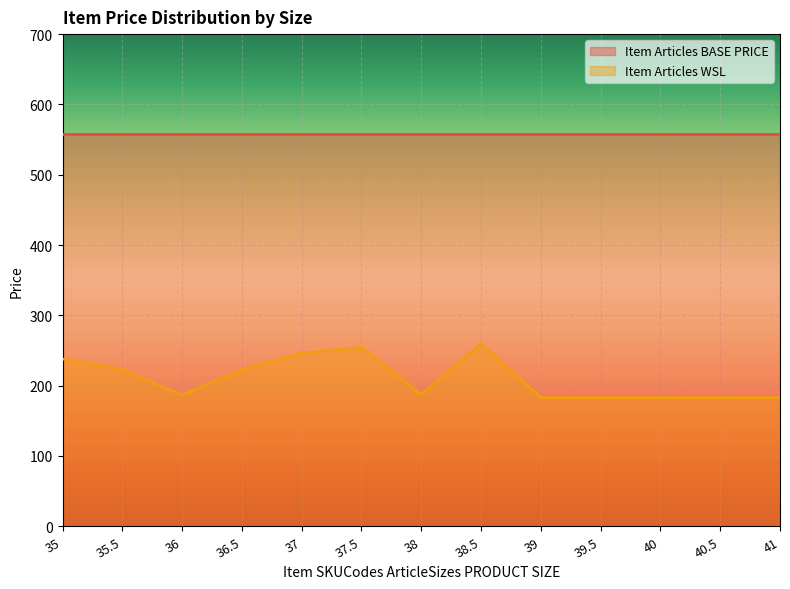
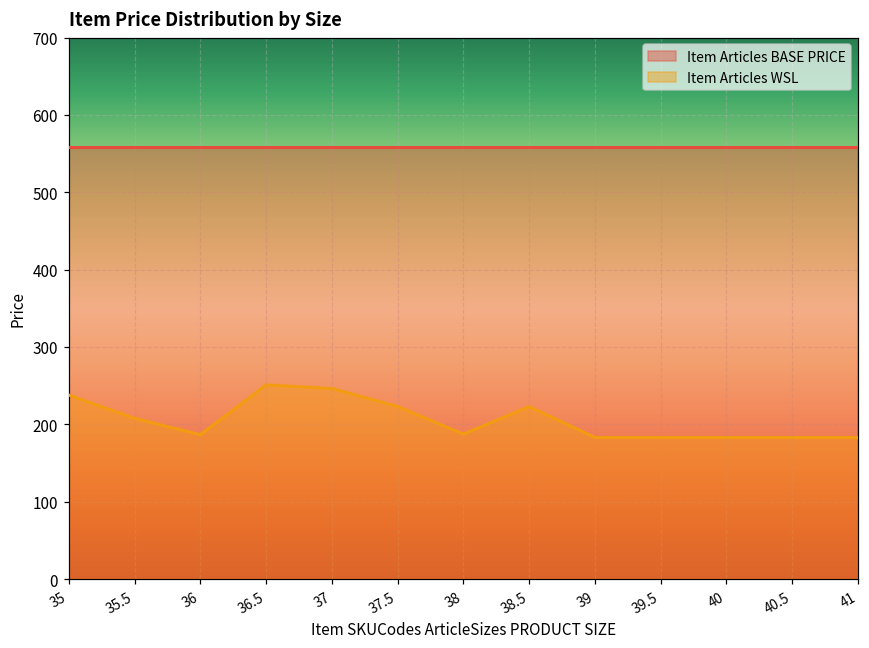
Item Articles WSL, 35.5: 220 -> 210
Item Articles WSL, 36.5: 220 -> 250
Item Articles WSL, 37.5: 250 -> 220
Item Articles WSL, 38.5: 260 -> 220
